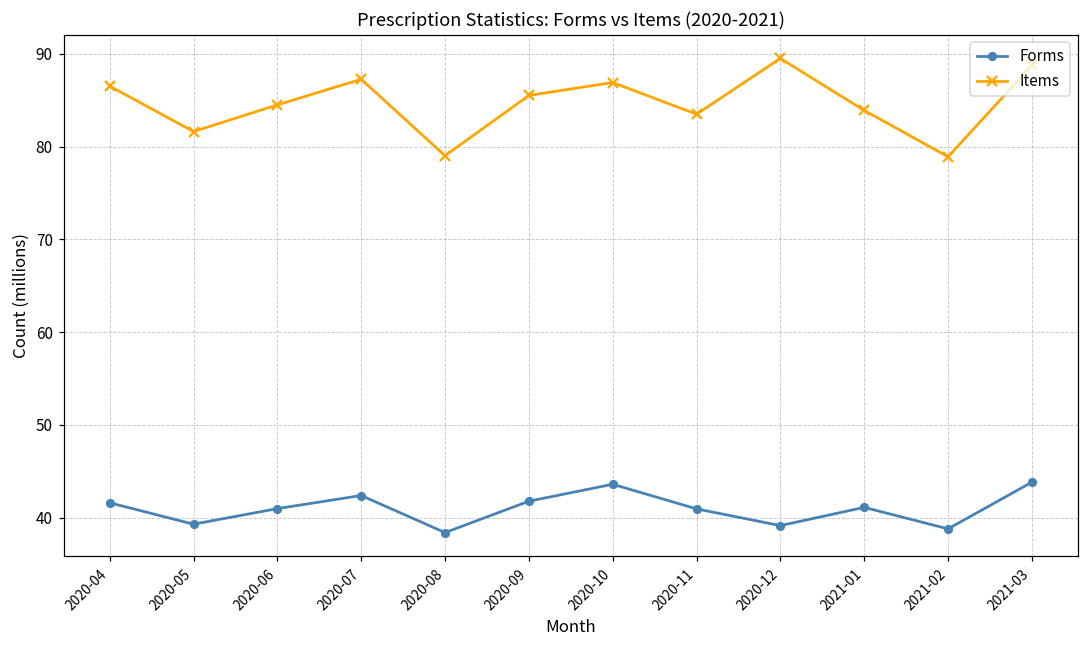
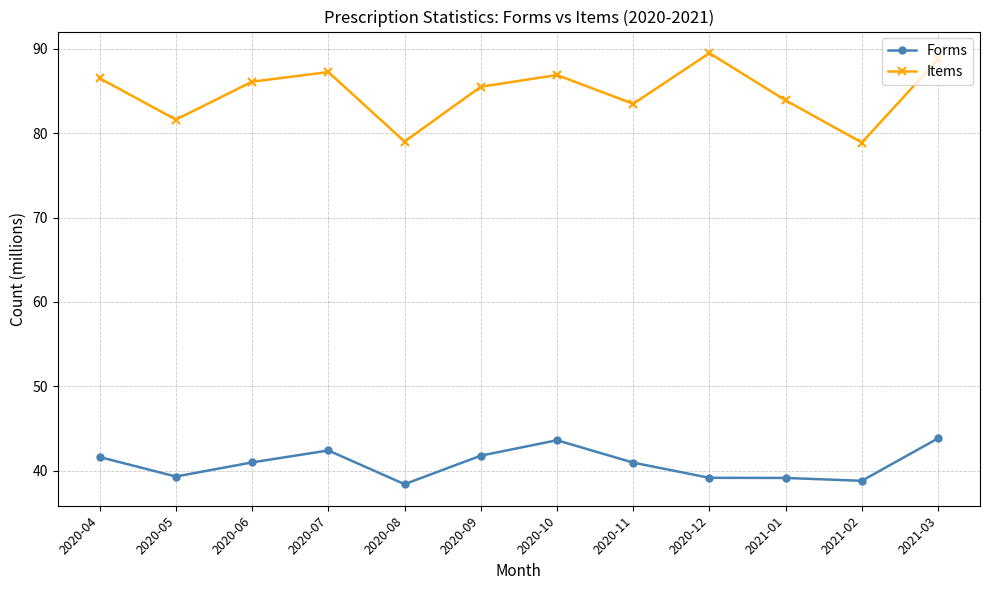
Items, 2020-06: 84 -> 86
Forms, 2021-01: 41 -> 39
